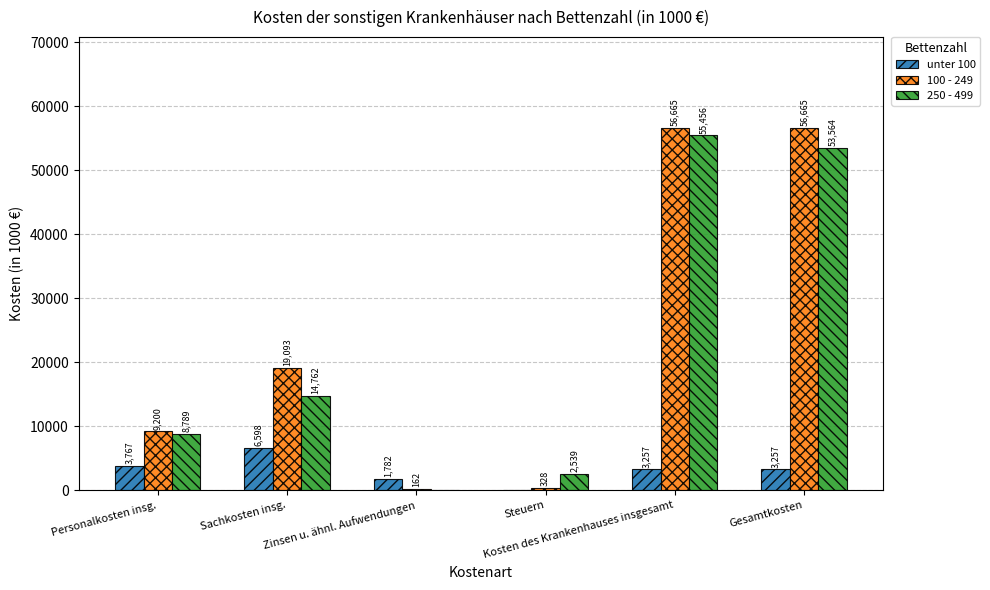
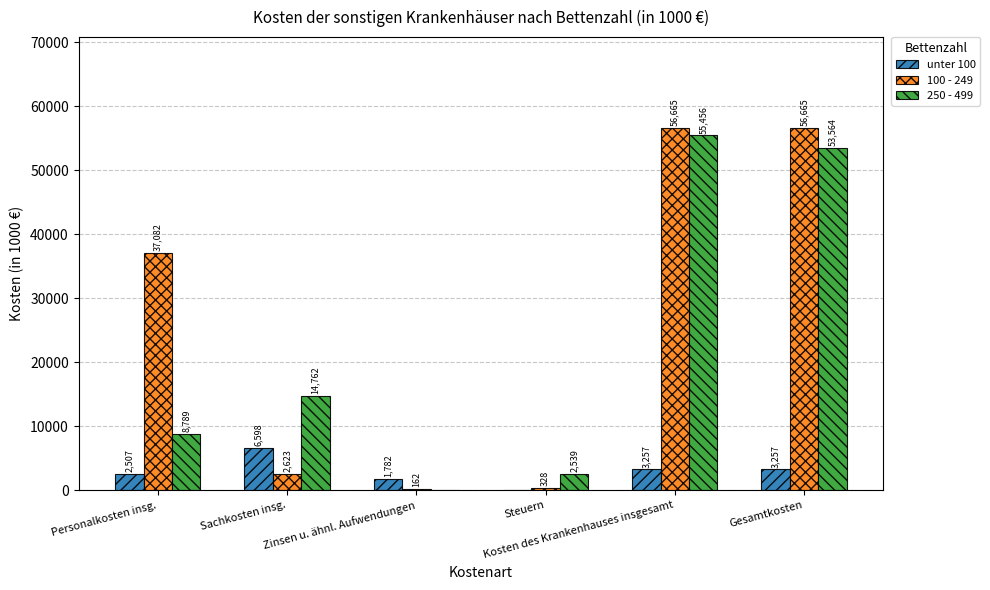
unter 100, Personalkosten insg.: 3,767 -> 2,507
100 - 249, Personalkosten insg.: 9,200 -> 37,082
100 - 249, Sachkosten insg.: 19,093 -> 2,623
